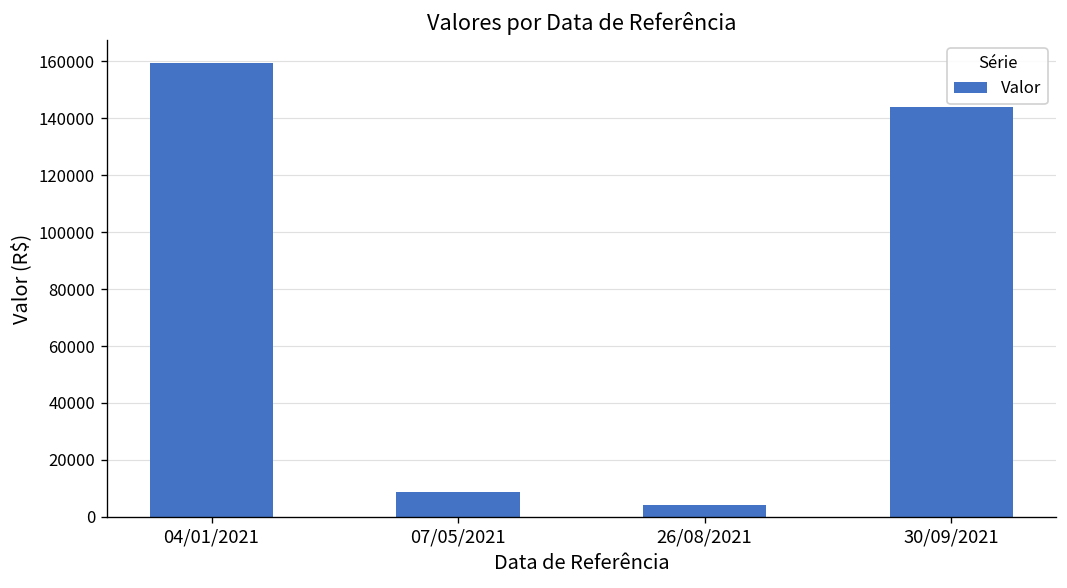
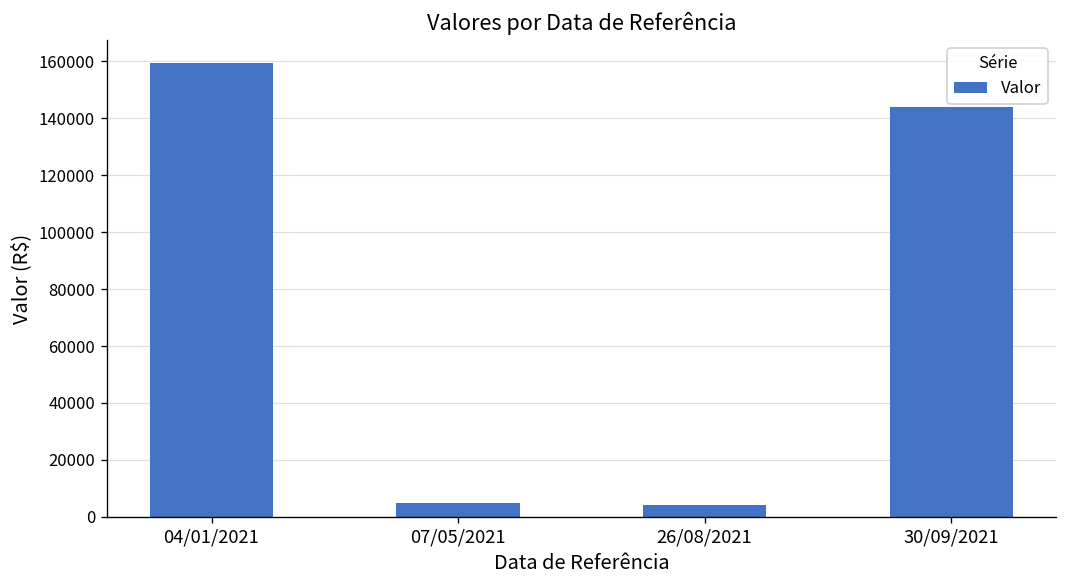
07/05/2021: 9000 -> 5000
